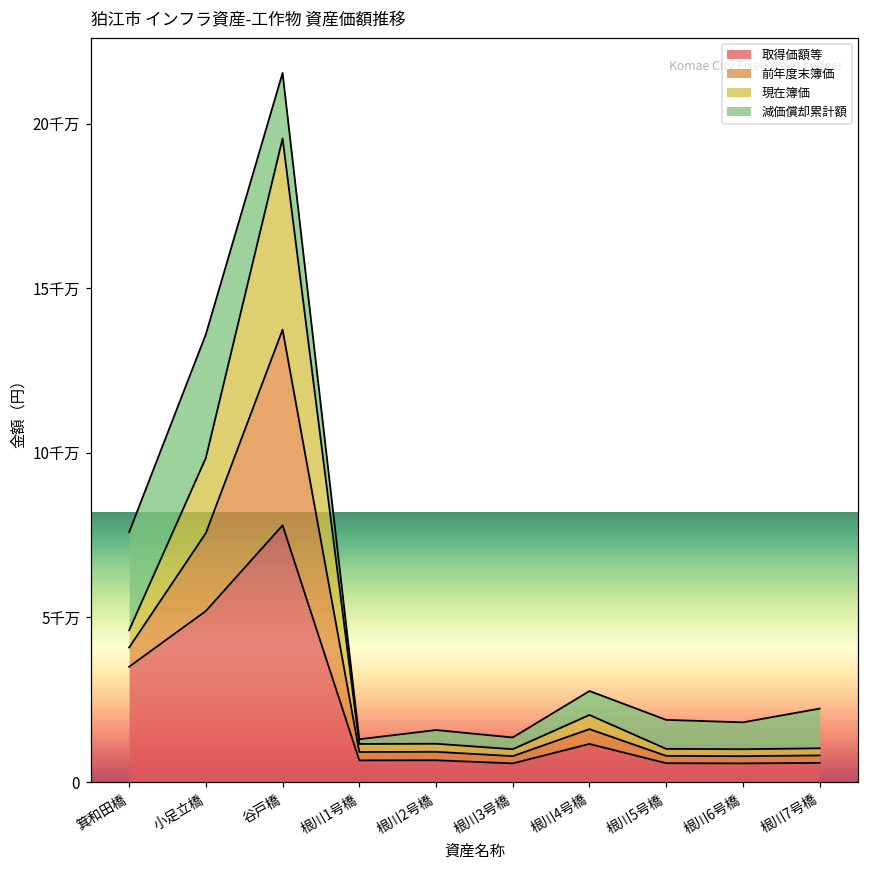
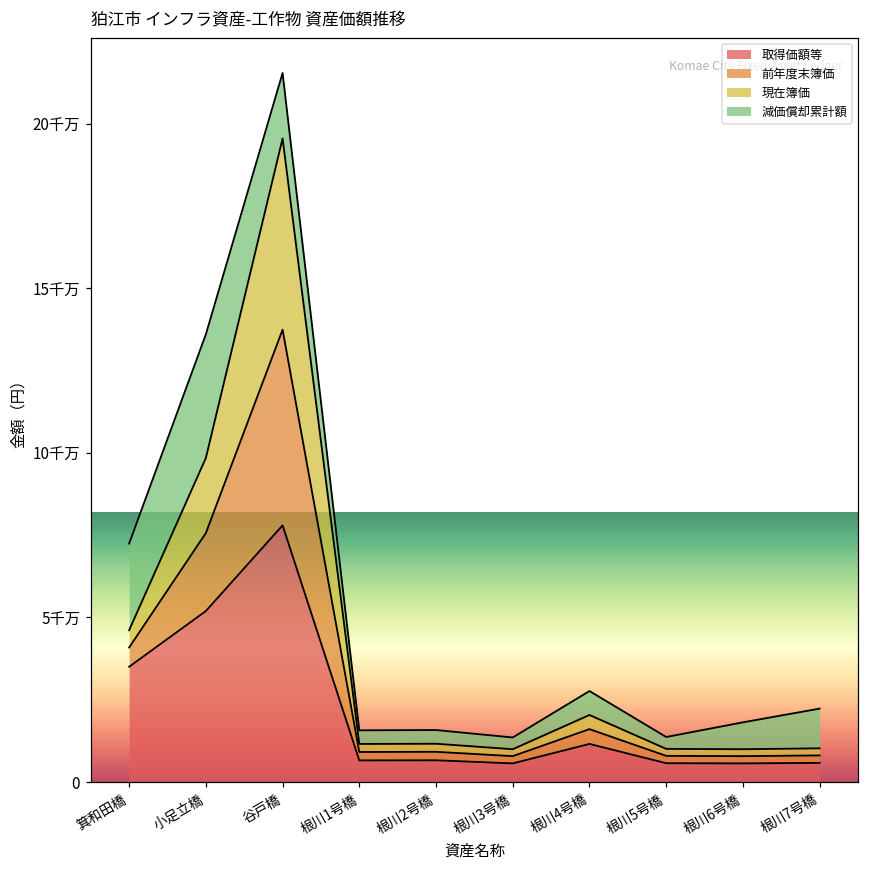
減価償却累計額, 箕和田橋: 3.0千万 -> 2.6千万
減価償却累計額, 根川1号橋: 0.1千万 -> 0.4千万
減価償却累計額, 根川5号橋: 0.9千万 -> 0.4千万
